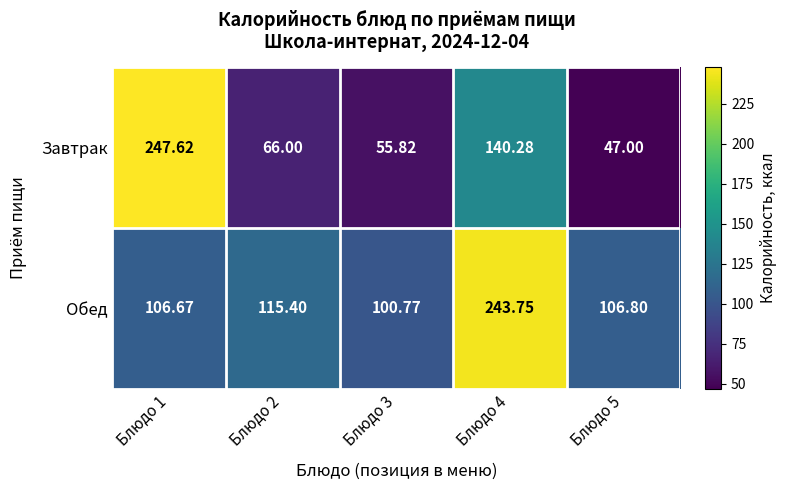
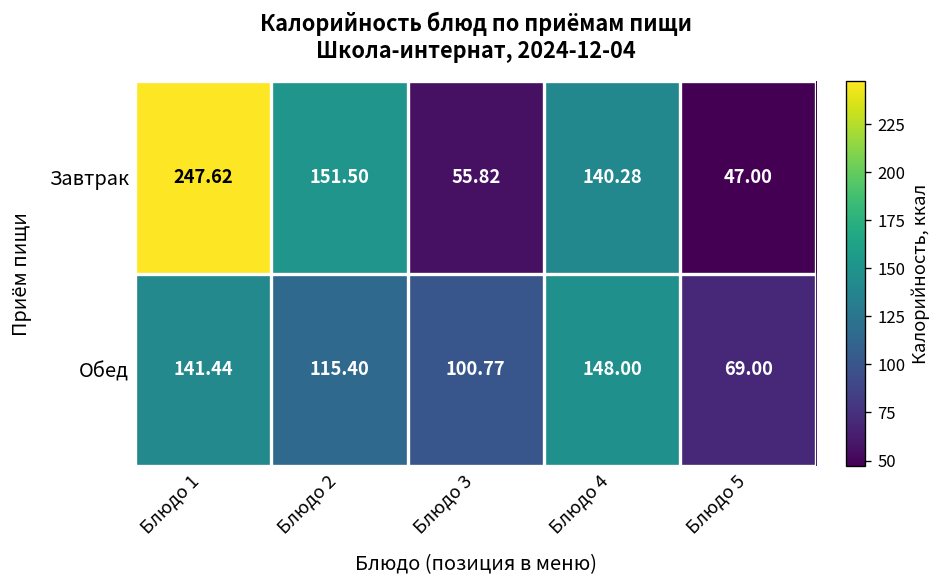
Завтрак, Блюдо 2: 66.00 -> 151.50
Обед, Блюдо 1: 106.67 -> 141.44
Обед, Блюдо 4: 243.75 -> 148.00
Обед, Блюдо 5: 106.80 -> 69.00
